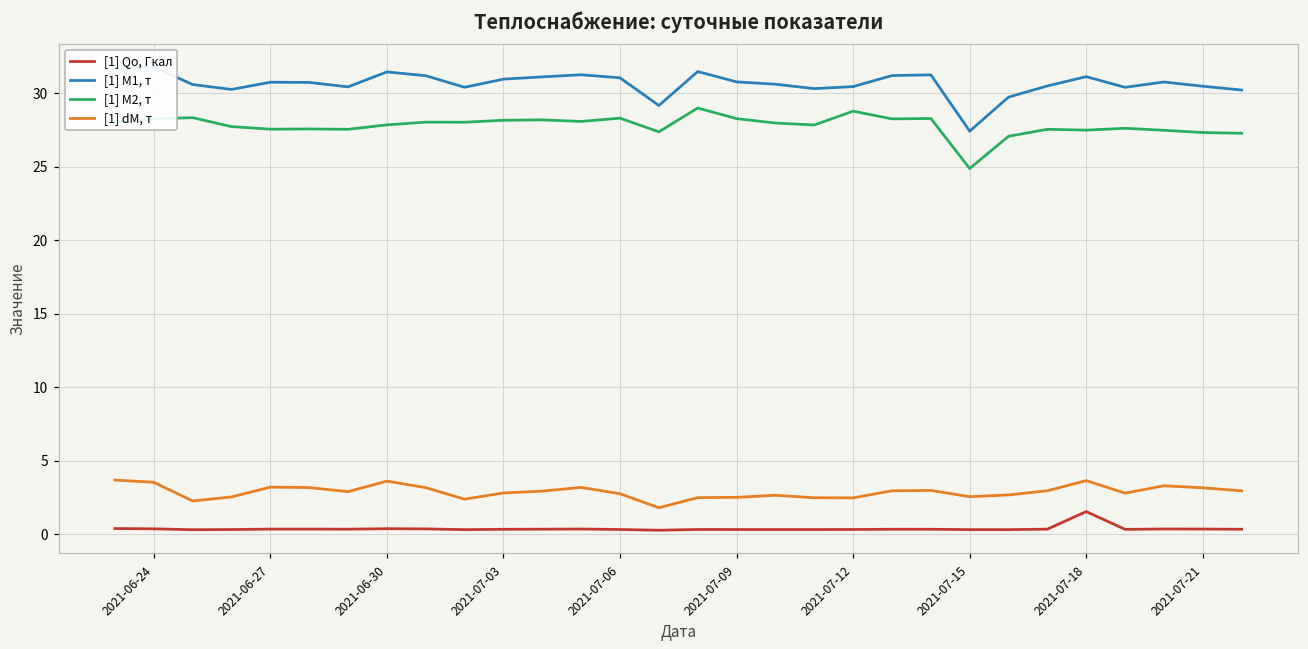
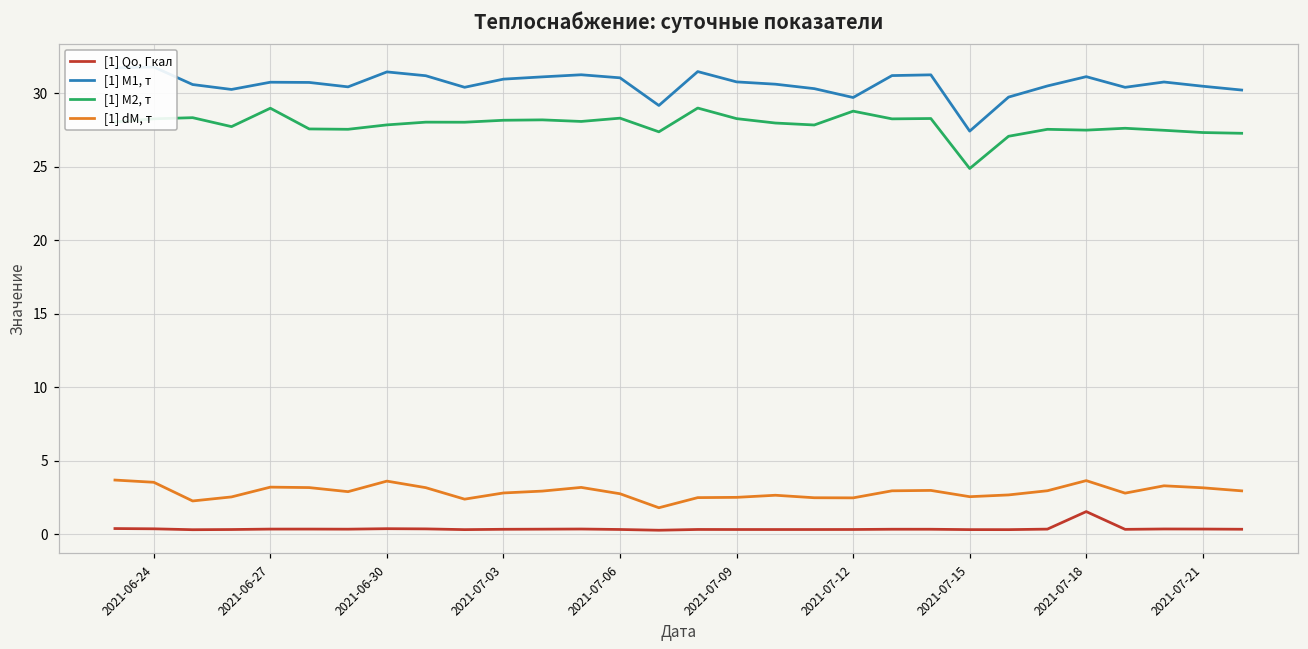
[1] M2, т, 2021-06-27: 27.6 -> 29.0
[1] M1, т, 2021-07-12: 30.4 -> 29.7
